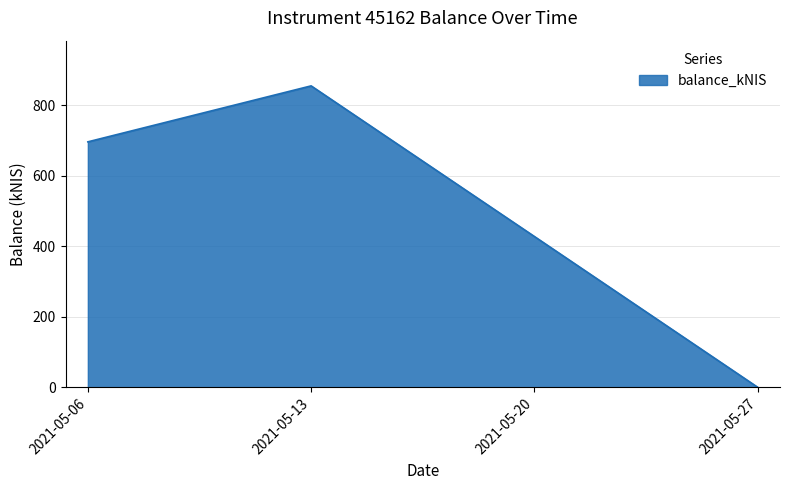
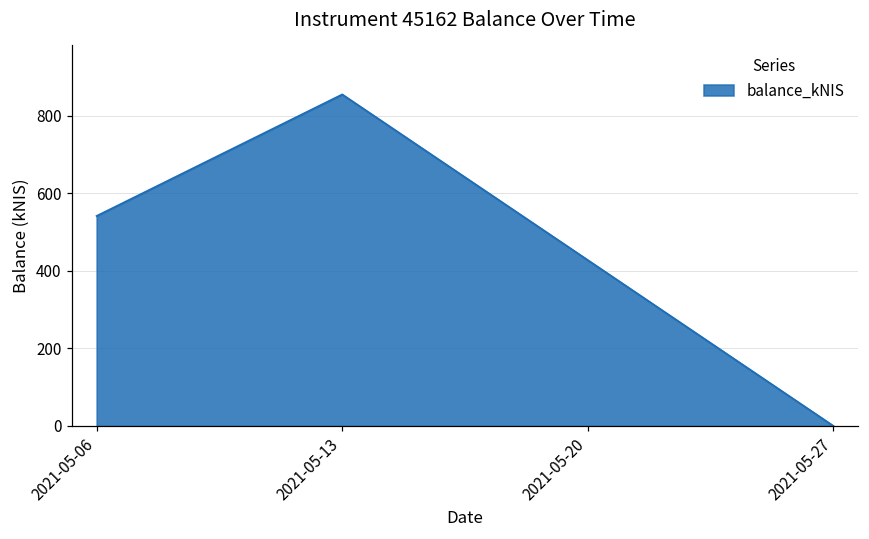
2021-05-06: 700 -> 540
